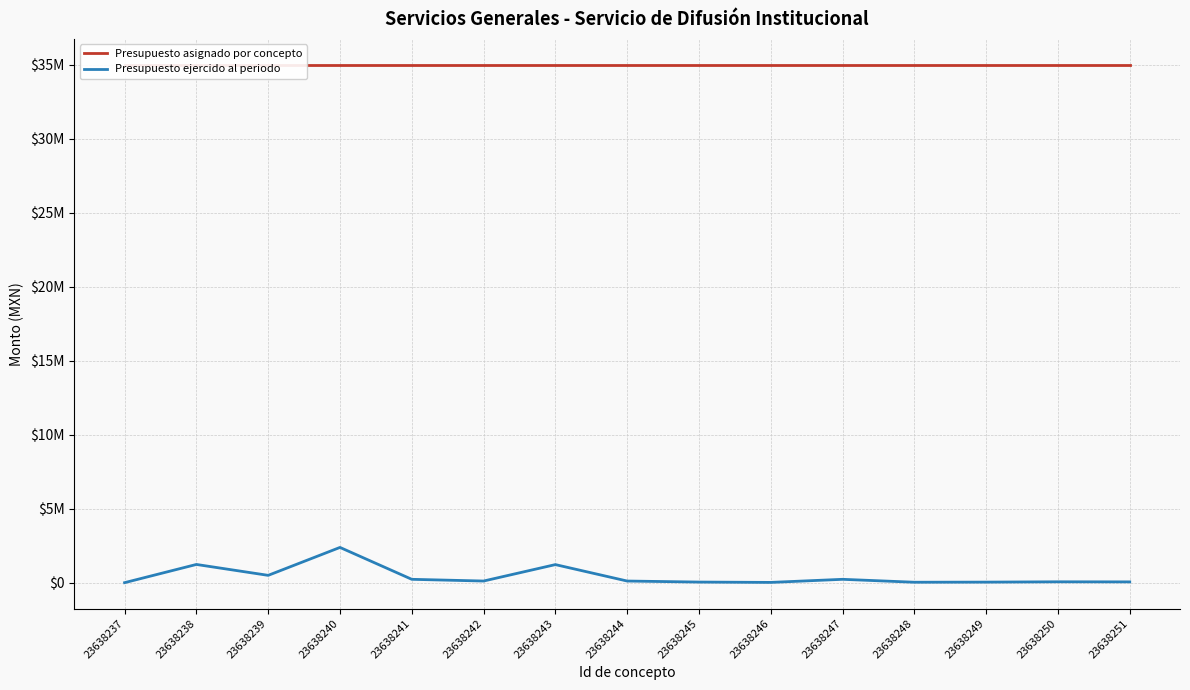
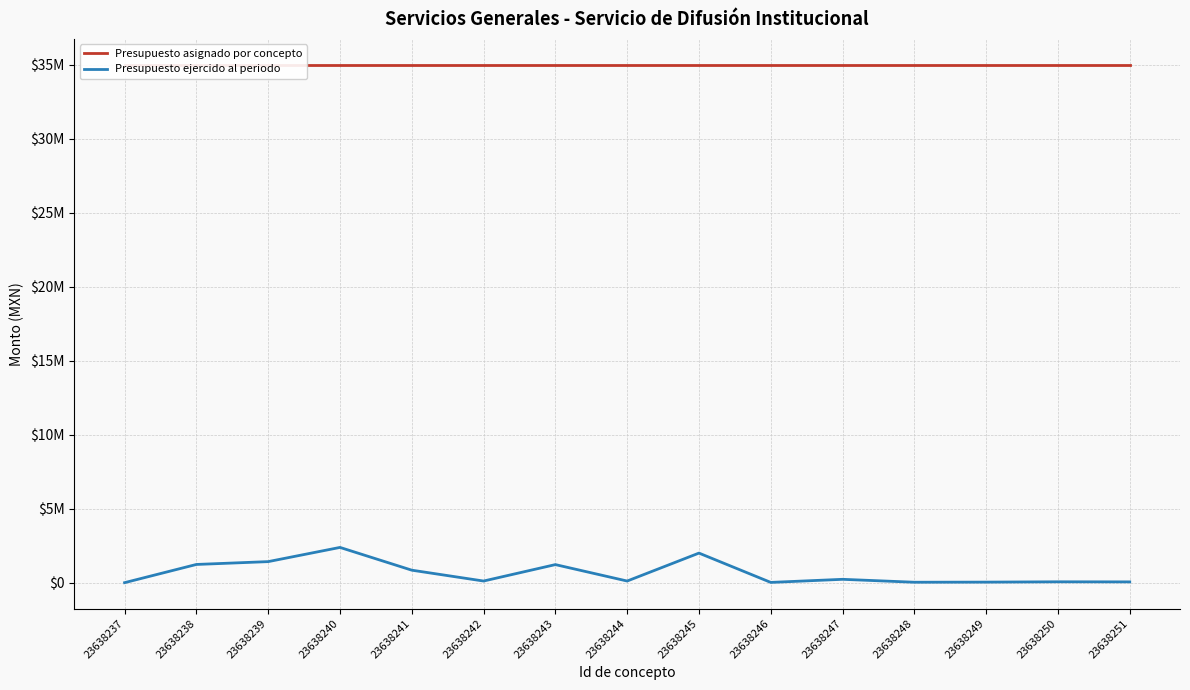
Presupuesto ejercido al periodo, 23638239: $500000 -> $1400000
Presupuesto ejercido al periodo, 23638241: $200000 -> $800000
Presupuesto ejercido al periodo, 23638245: $0 -> $2000000
